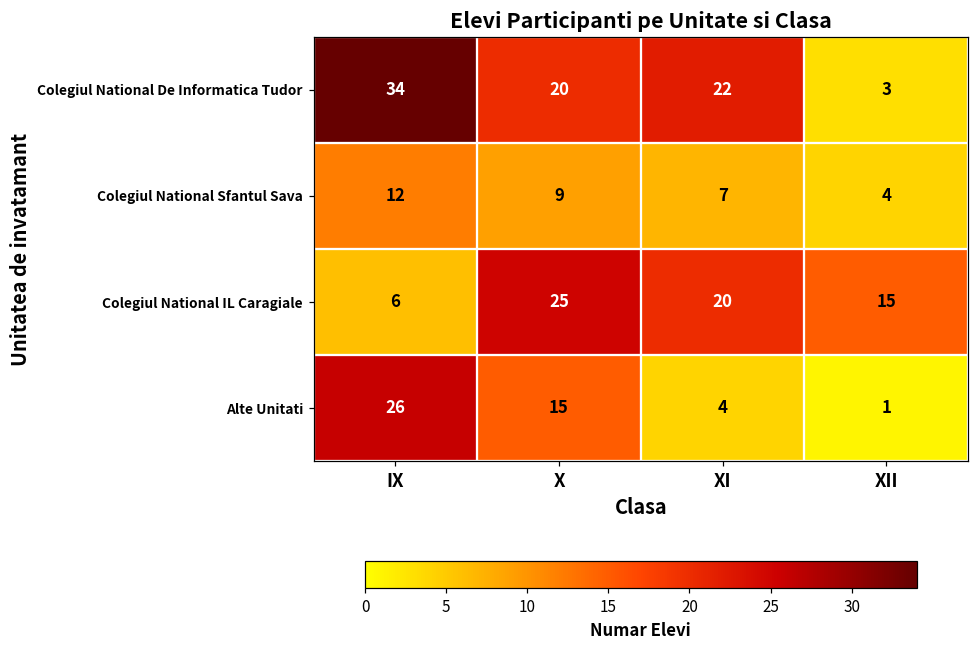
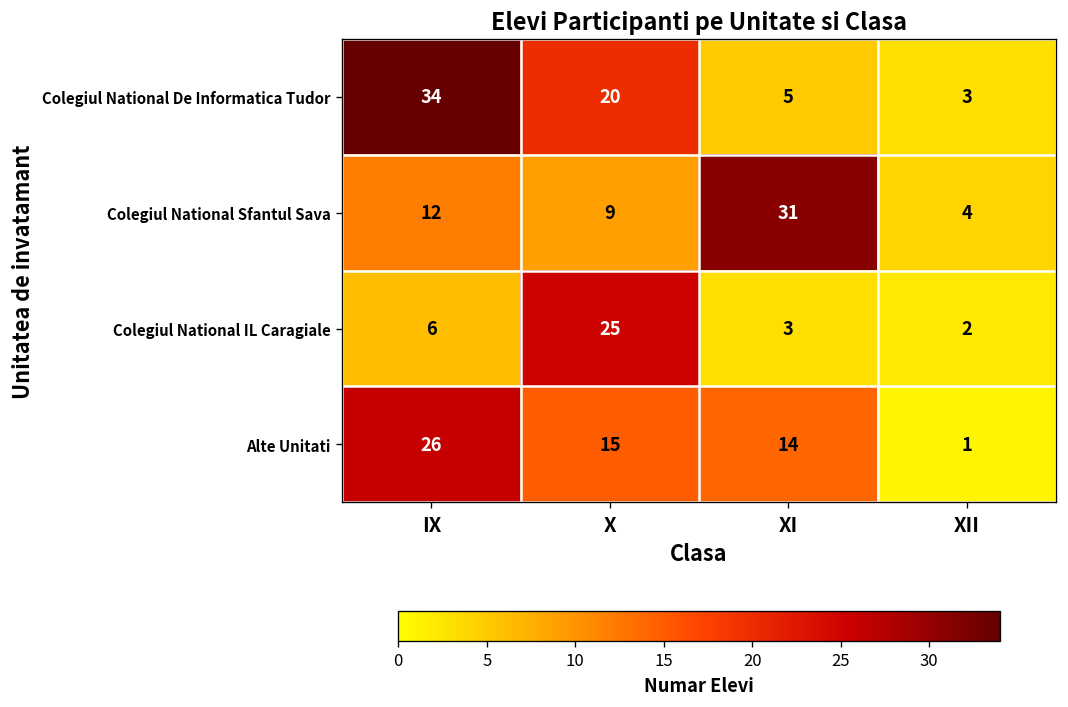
Colegiul National De Informatica Tudor, XI: 22 -> 5
Colegiul National Sfantul Sava, XI: 7 -> 31
Colegiul National IL Caragiale, XI: 20 -> 3
Colegiul National IL Caragiale, XII: 15 -> 2
Alte Unitati, XI: 4 -> 14
